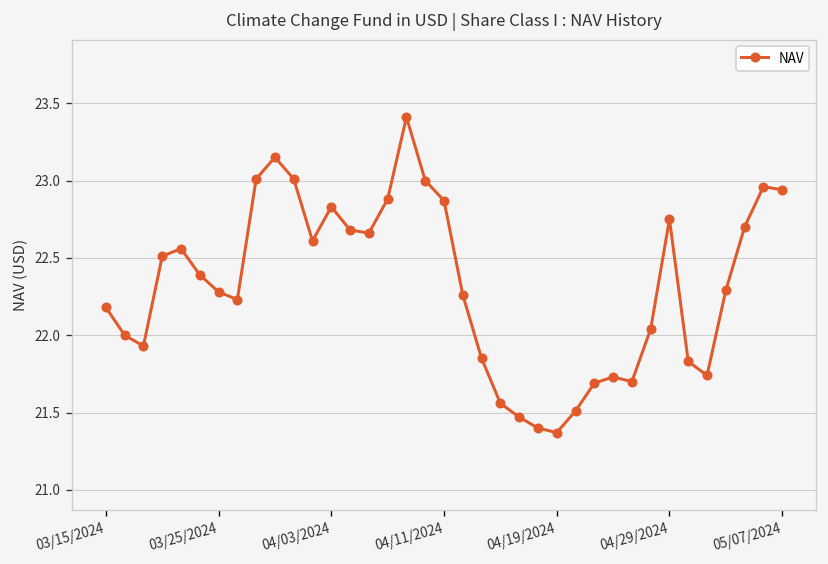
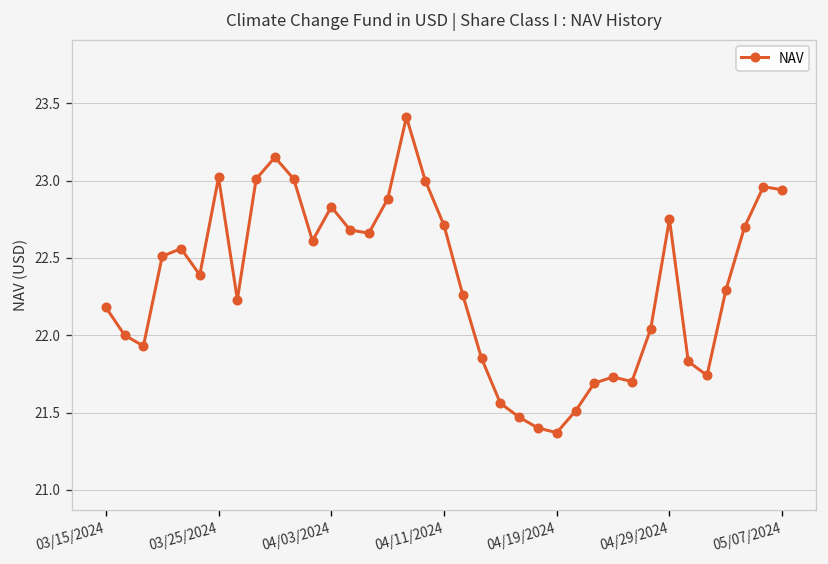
03/25/2024: 22.28 -> 23.02
04/11/2024: 22.87 -> 22.71
